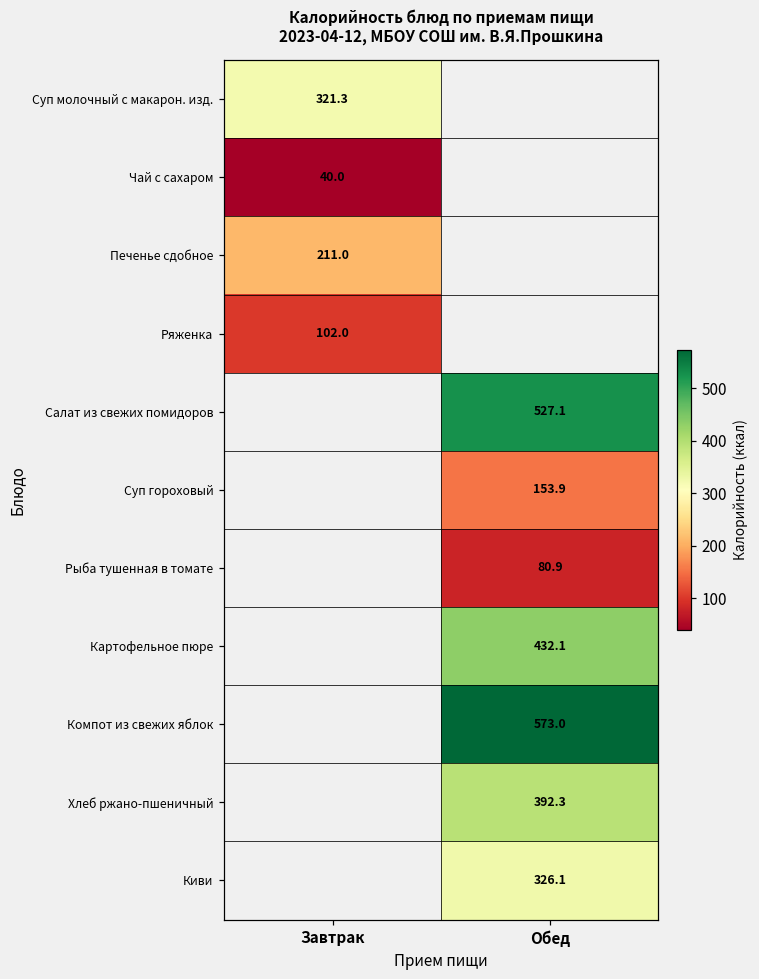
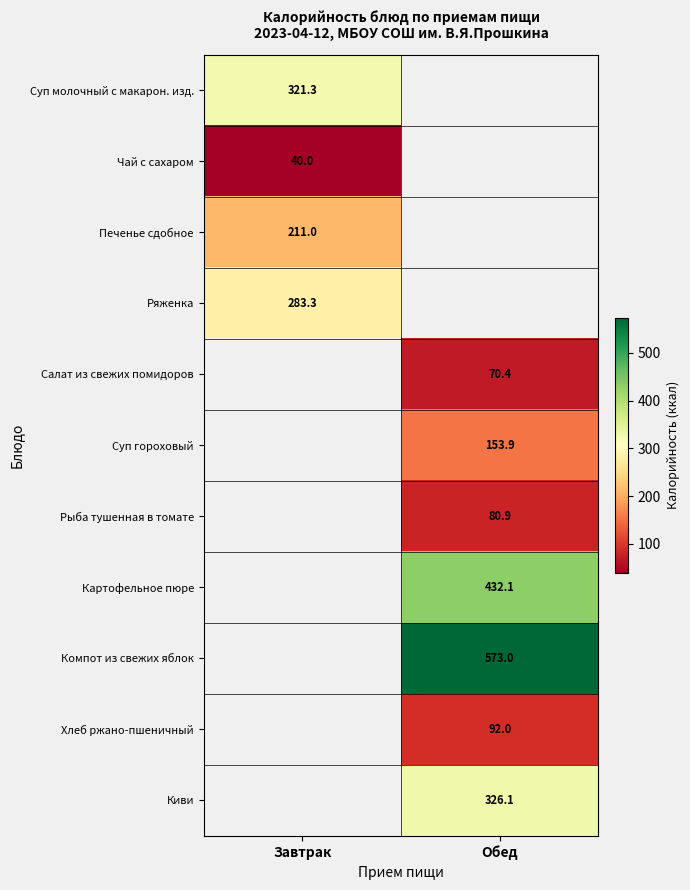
Ряженка, Завтрак: 102.0 -> 283.3
Салат из свежих помидоров, Обед: 527.1 -> 70.4
Хлеб ржано-пшеничный, Обед: 392.3 -> 92.0
